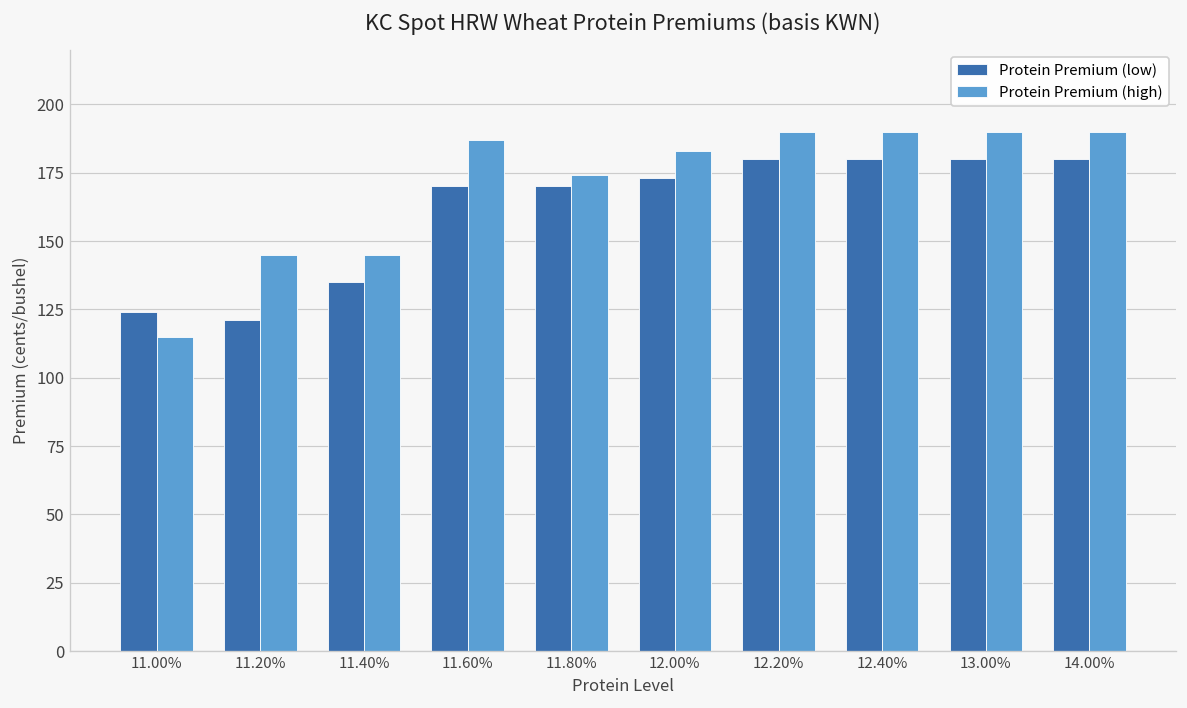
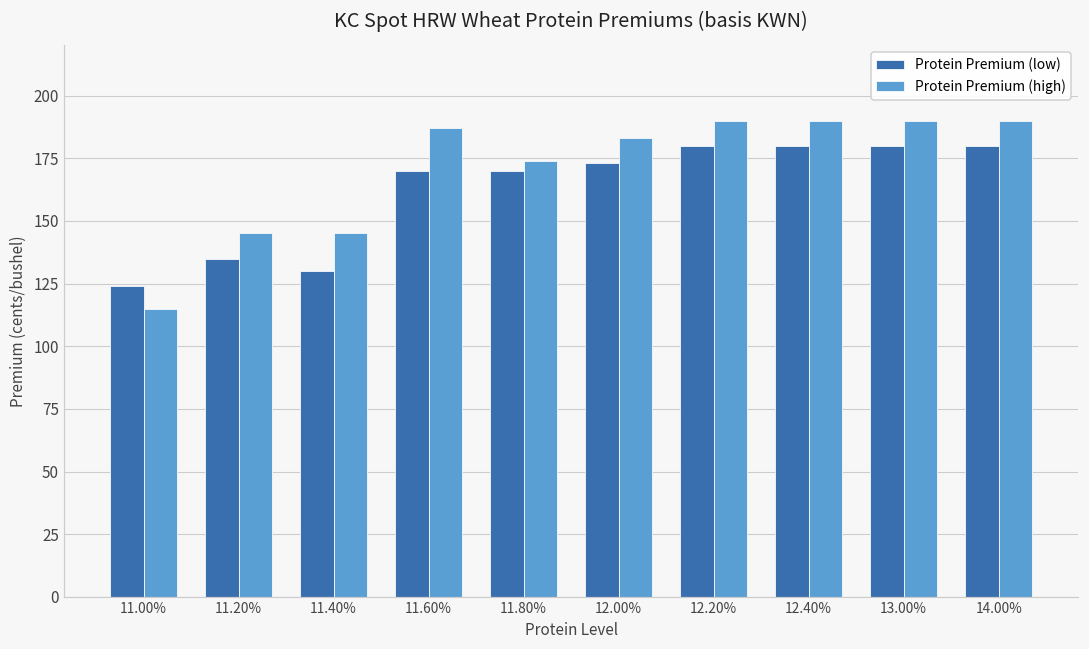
Protein Premium (low), 11.20%: 121 -> 135
Protein Premium (low), 11.40%: 135 -> 130
